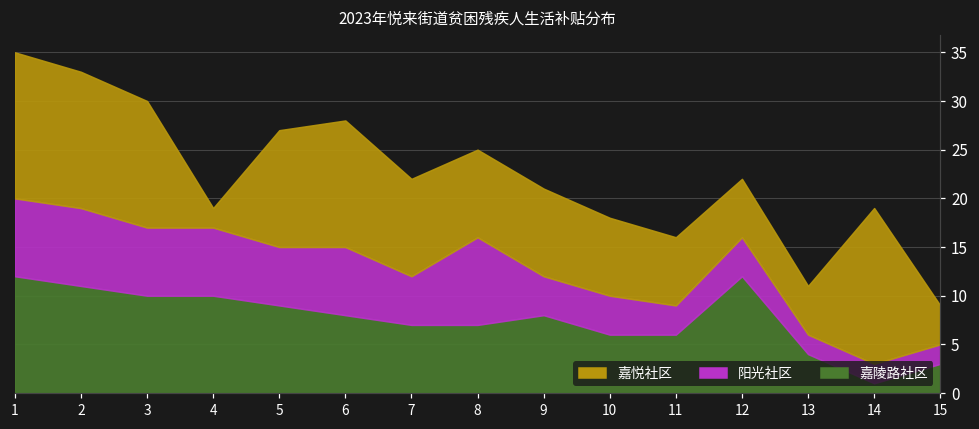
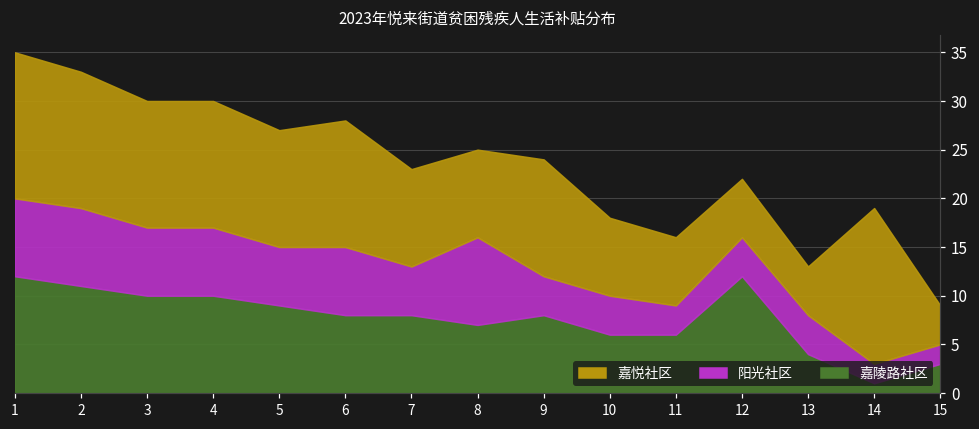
嘉悦社区, 4: 2 -> 13
嘉陵路社区, 7: 7 -> 8
嘉悦社区, 9: 9 -> 12
阳光社区, 13: 2 -> 4
